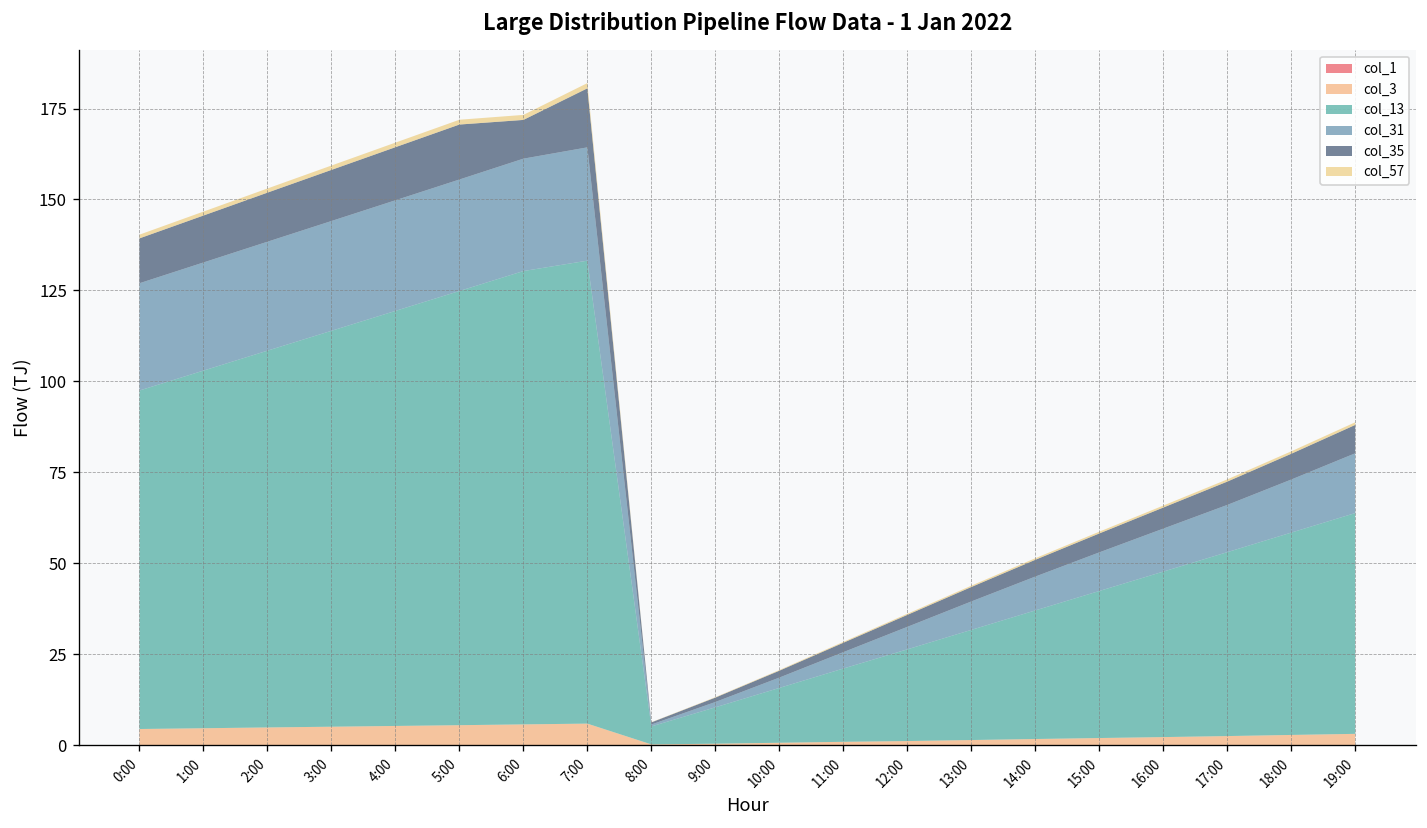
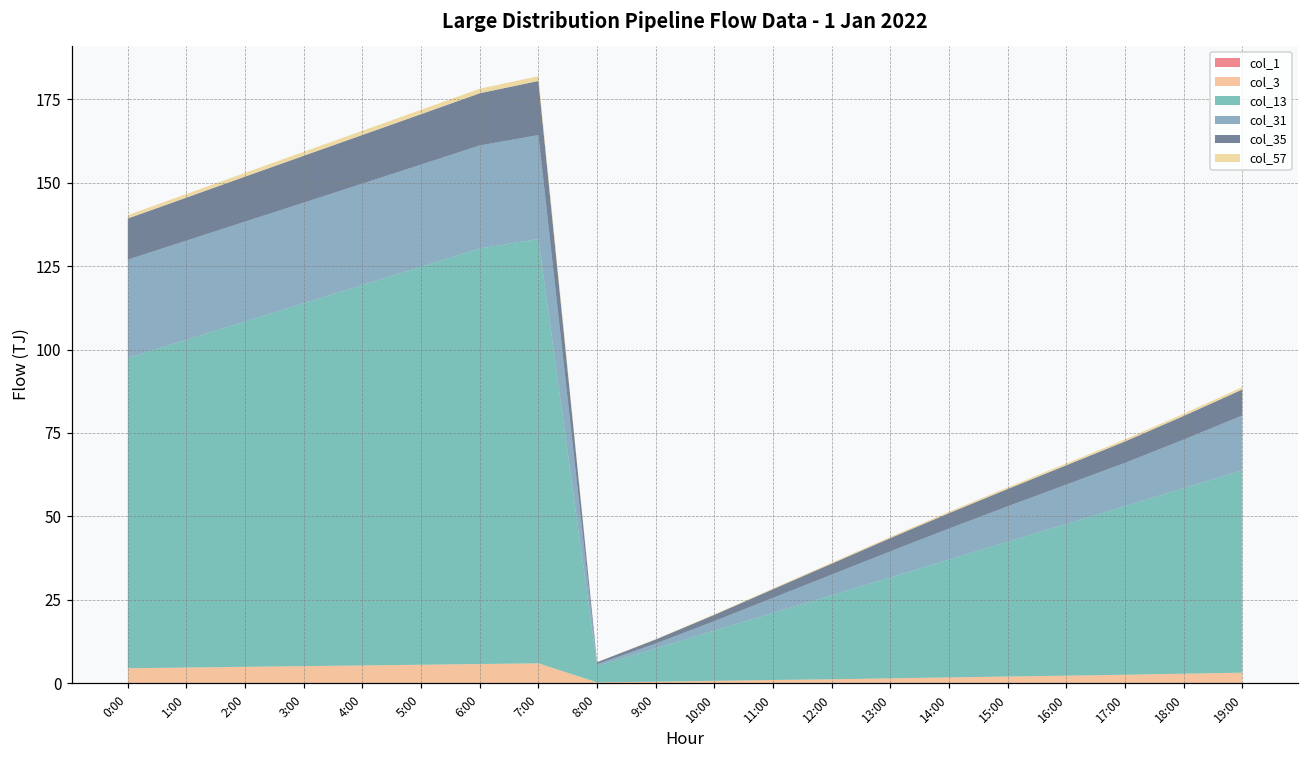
col_35, 6:00: 11 -> 16
